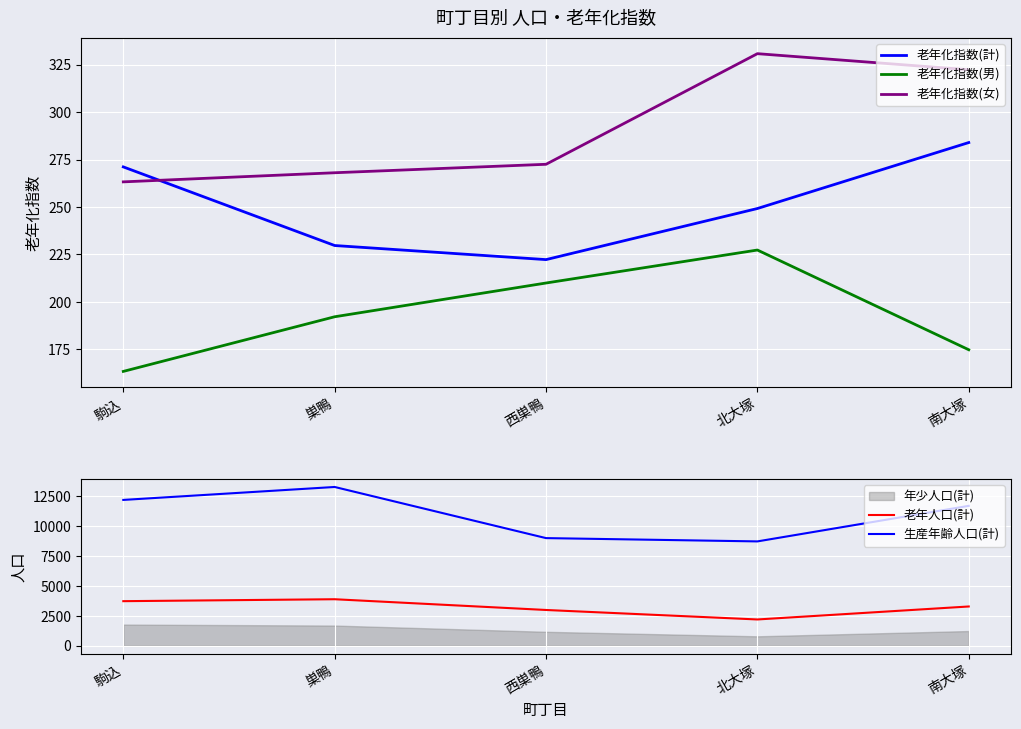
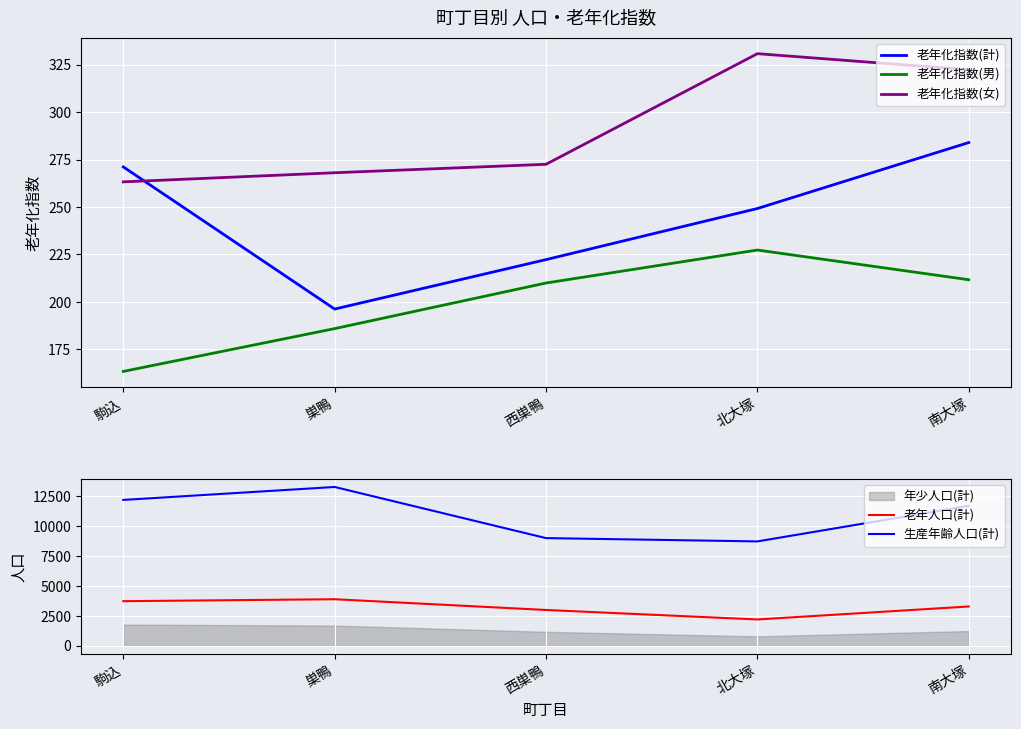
町丁目別 人口・老年化指数, 老年化指数(計), 巣鴨: 230 -> 196
町丁目別 人口・老年化指数, 老年化指数(男), 巣鴨: 192 -> 186
町丁目別 人口・老年化指数, 老年化指数(男), 南大塚: 175 -> 212
